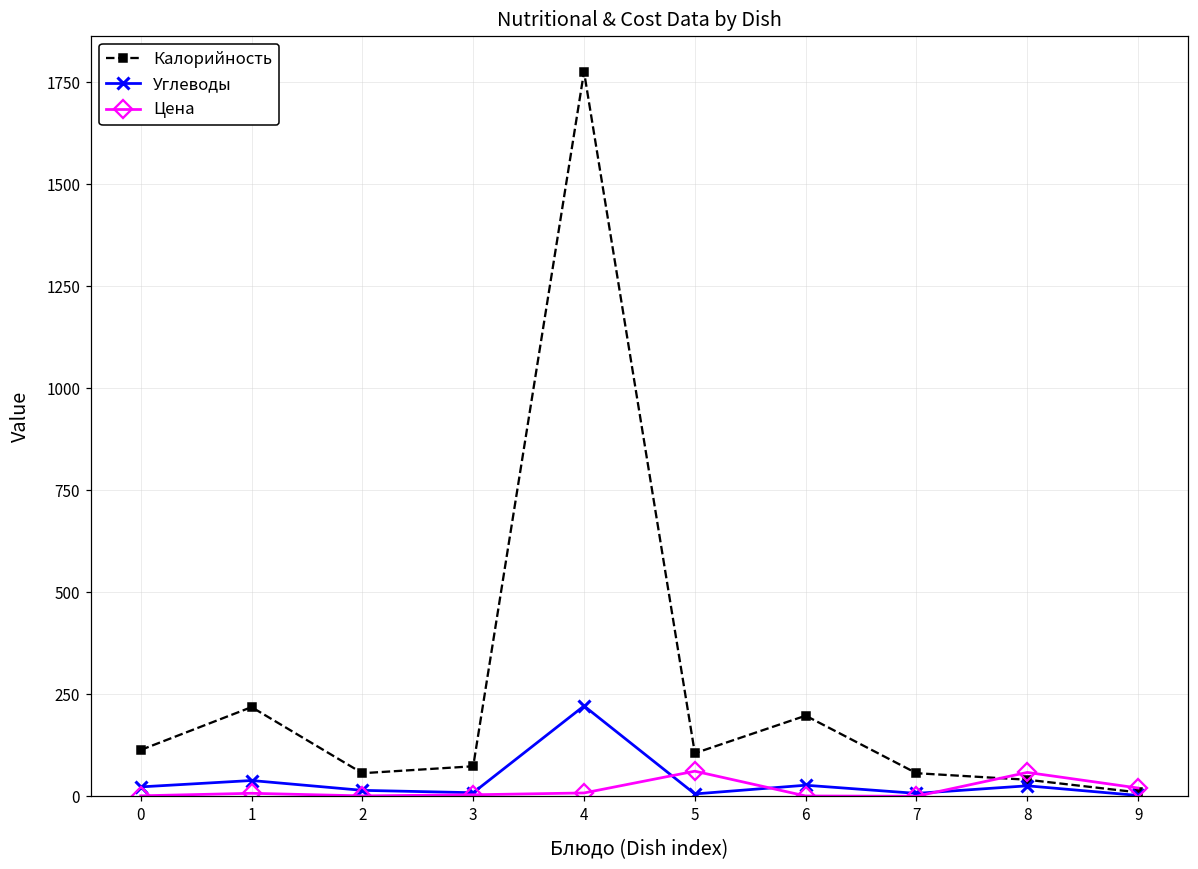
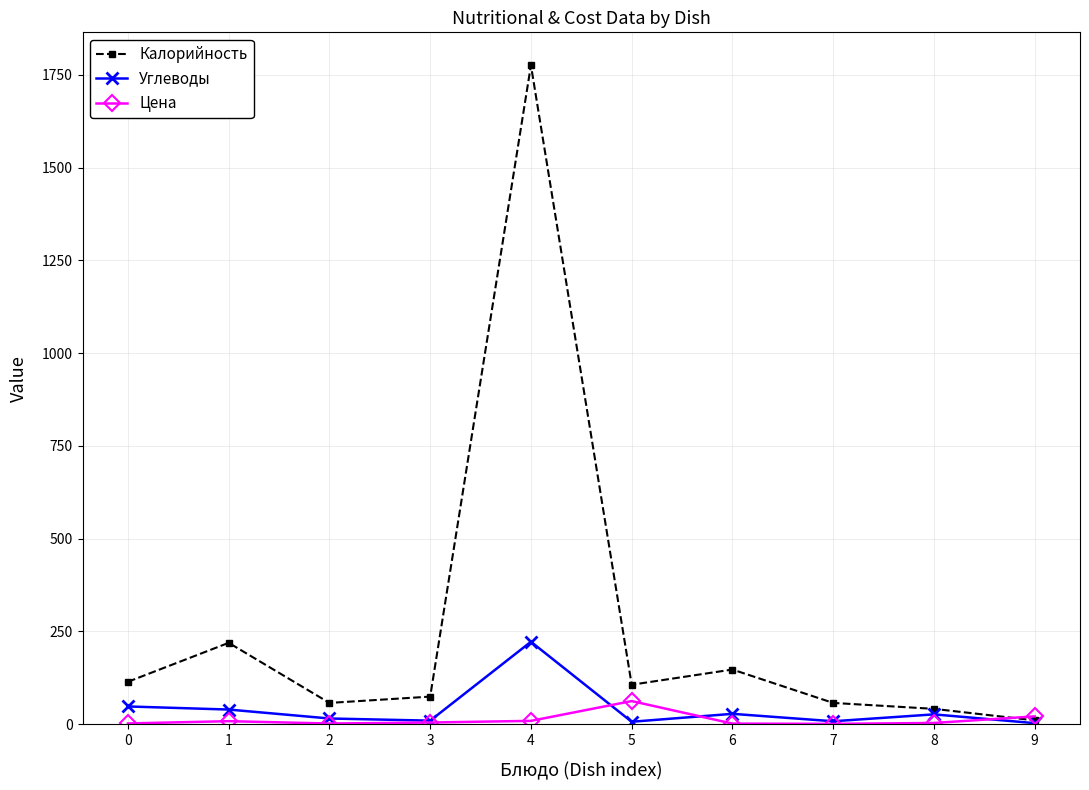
Углеводы, 0: 20 -> 50
Калорийность, 6: 200 -> 150
Цена, 8: 60 -> 0
